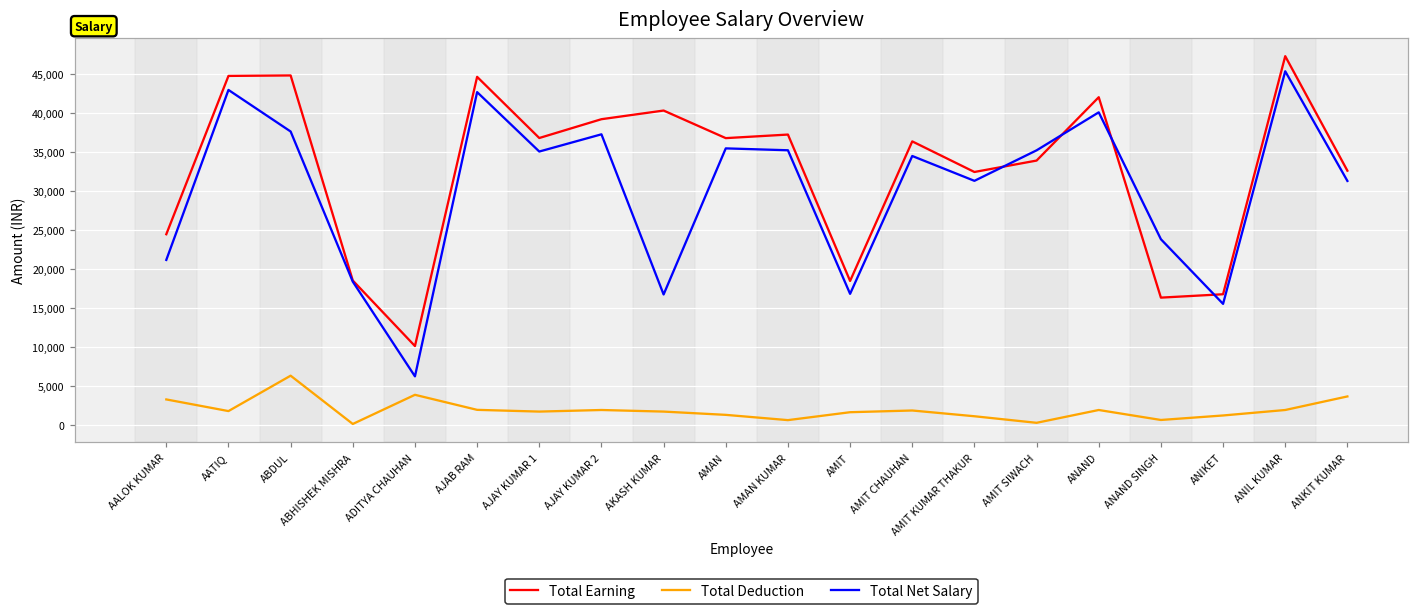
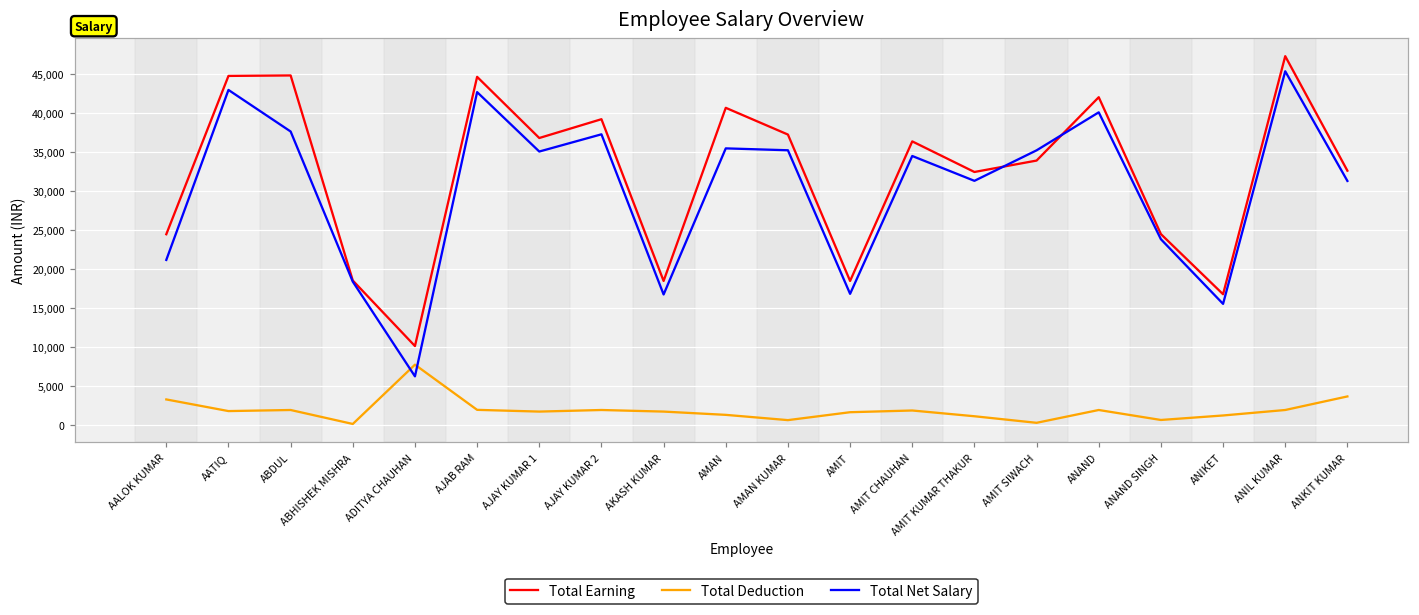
Total Deduction, ABDUL: 6,000 -> 2,000
Total Deduction, ADITYA CHAUHAN: 4,000 -> 8,000
Total Earning, AKASH KUMAR: 40,000 -> 18,000
Total Earning, AMAN: 37,000 -> 41,000
Total Earning, ANAND SINGH: 16,000 -> 25,000
